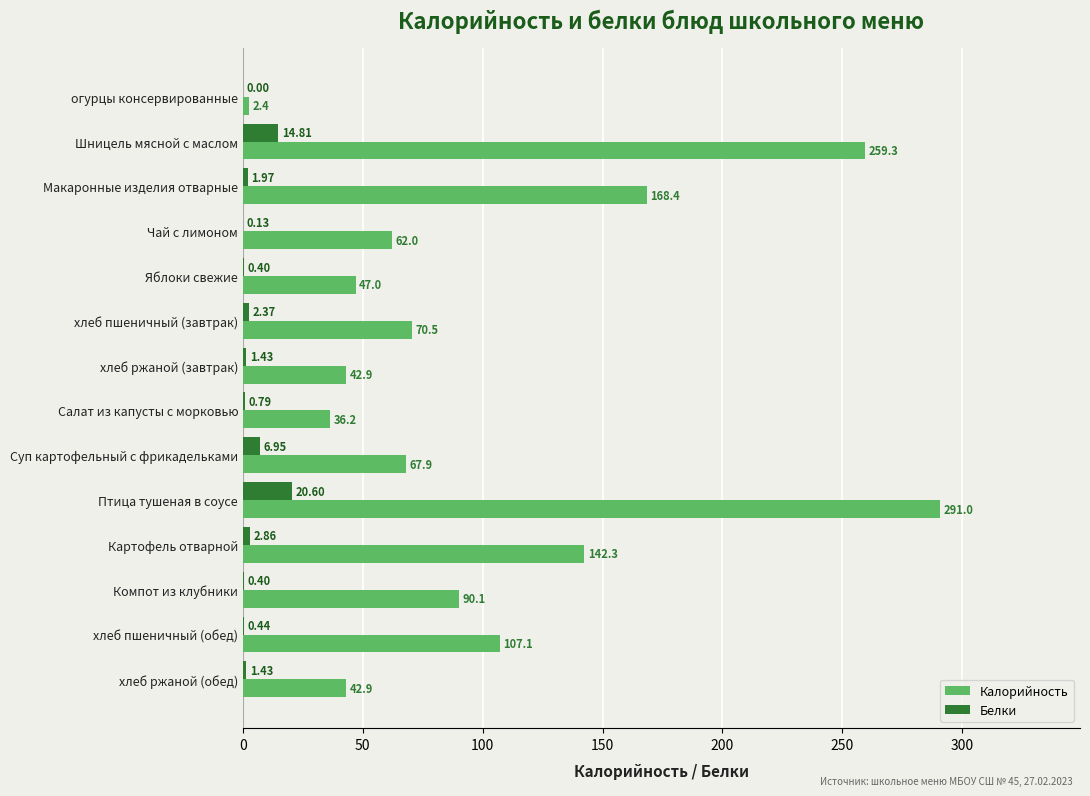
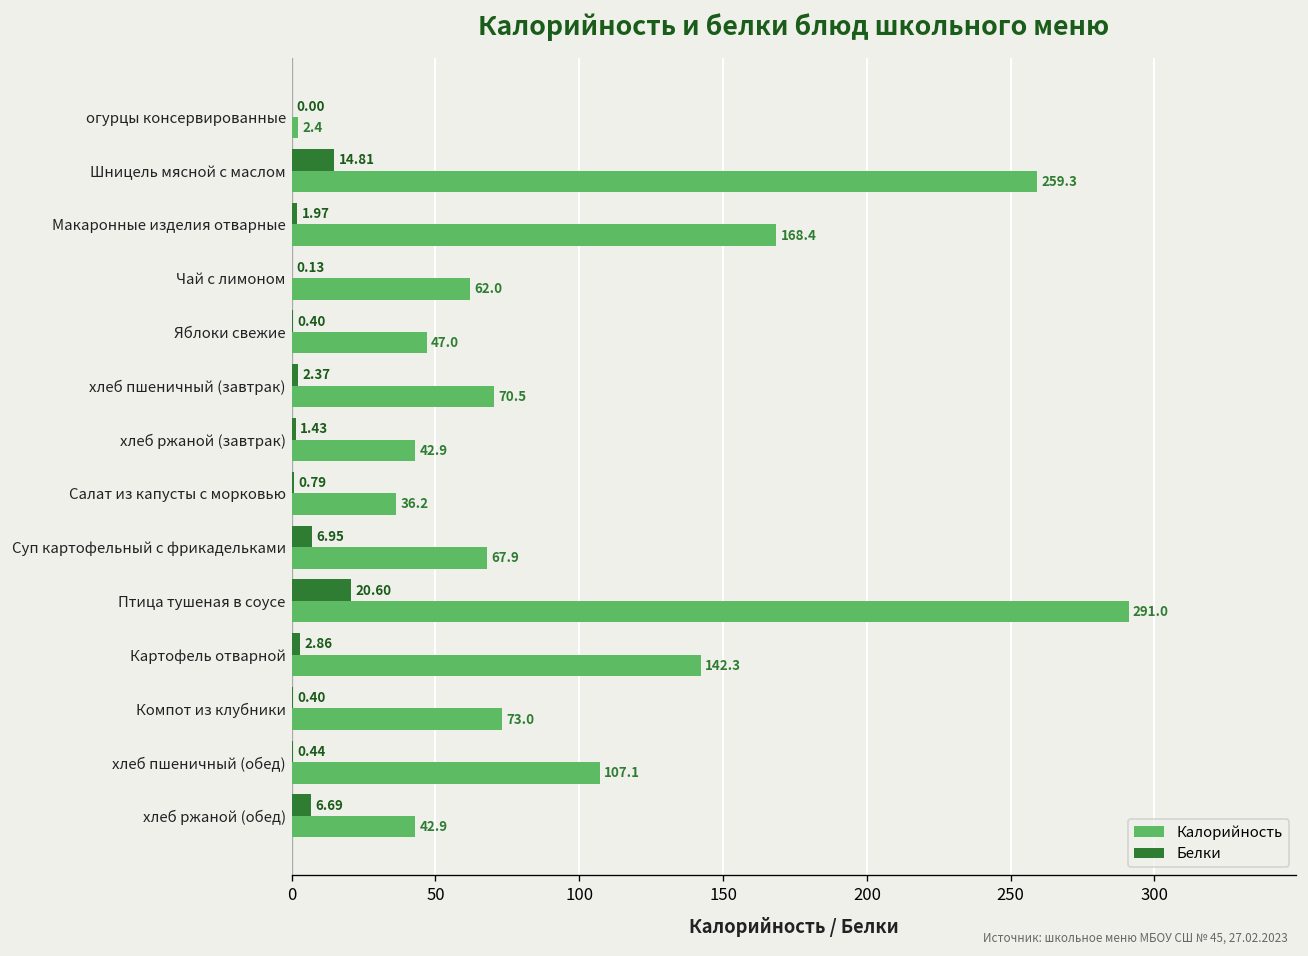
Калорийность, Компот из клубники: 90.1 -> 73.0
Белки, хлеб ржаной (обед): 1.43 -> 6.69
